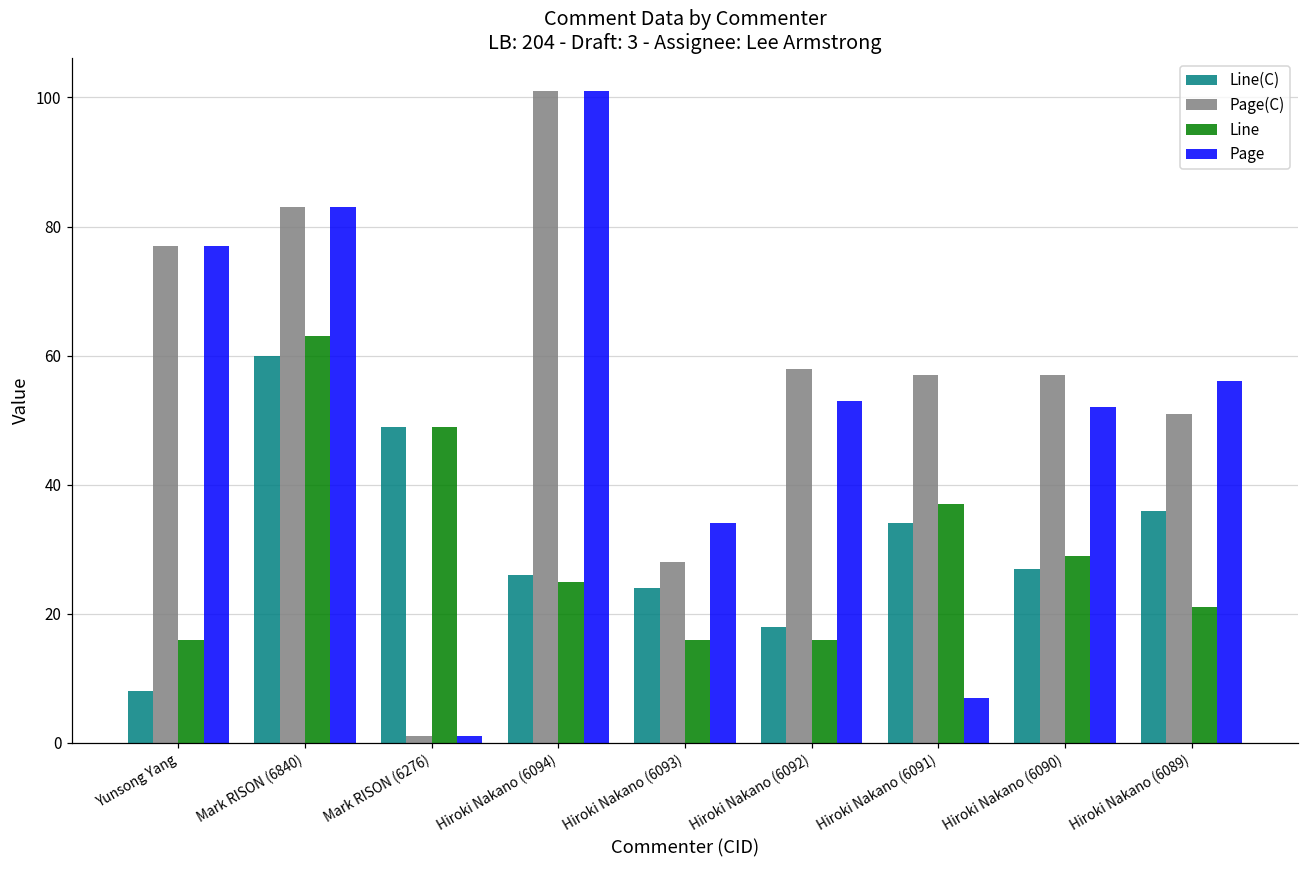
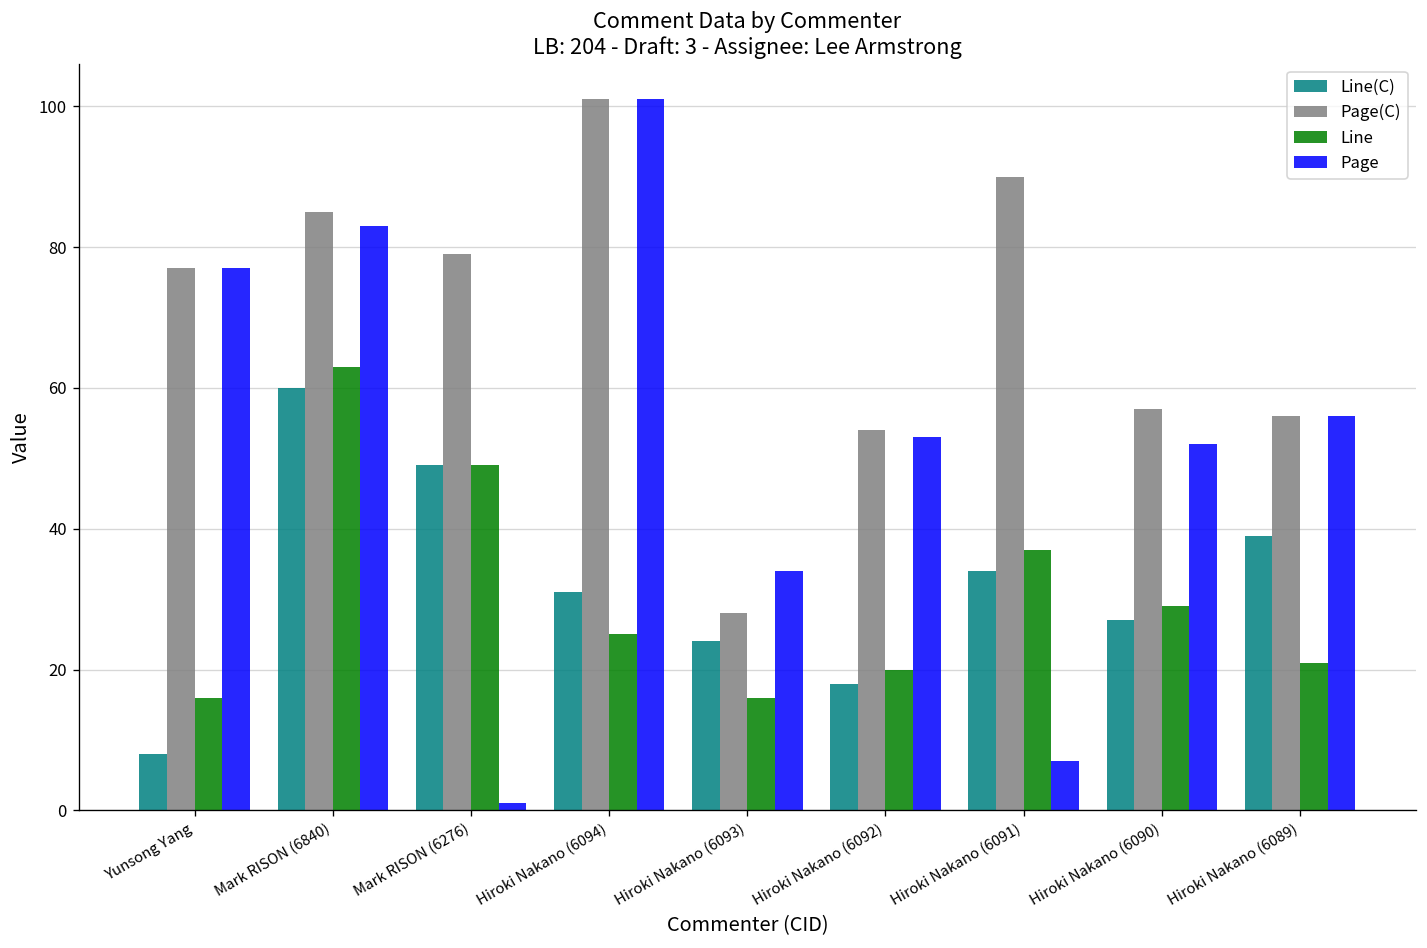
Page(C), Mark RISON (6840): 83 -> 85
Page(C), Mark RISON (6276): 1 -> 79
Line(C), Hiroki Nakano (6094): 26 -> 31
Page(C), Hiroki Nakano (6092): 58 -> 54
Line, Hiroki Nakano (6092): 16 -> 20
Page(C), Hiroki Nakano (6091): 57 -> 90
Line(C), Hiroki Nakano (6089): 36 -> 39
Page(C), Hiroki Nakano (6089): 51 -> 56
